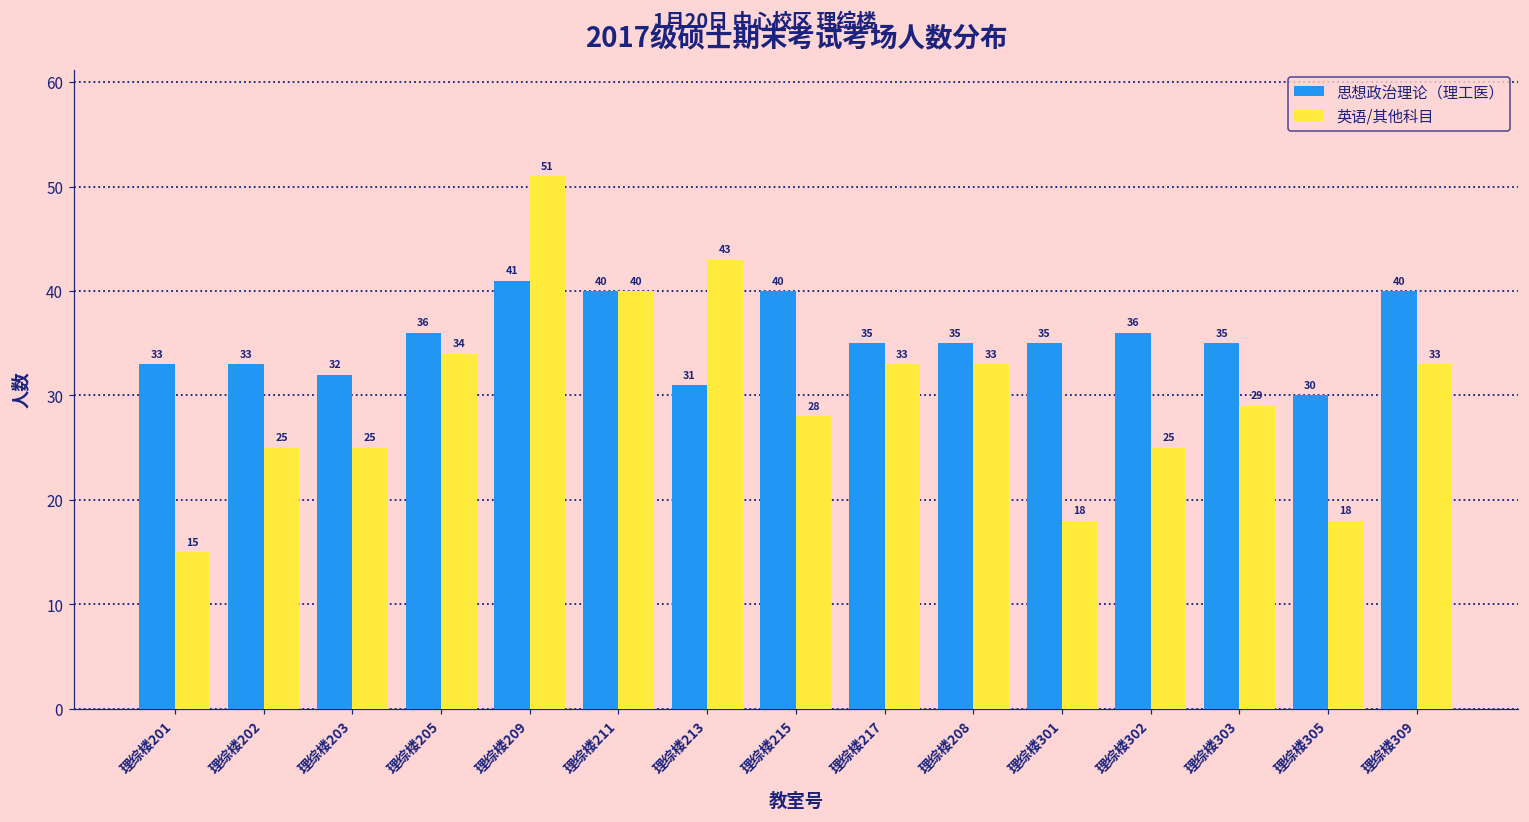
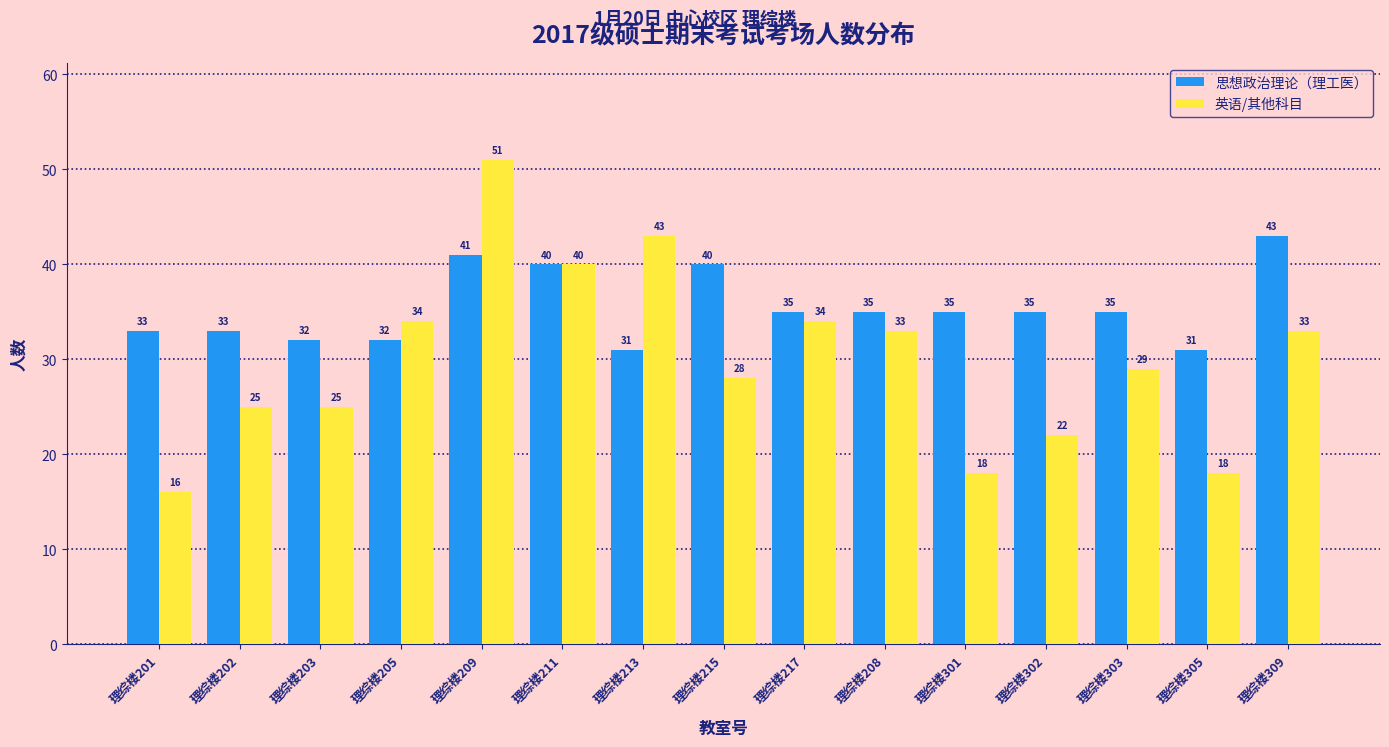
英语/其他科目, 理综楼201: 15 -> 16
思想政治理论（理工医）, 理综楼205: 36 -> 32
英语/其他科目, 理综楼217: 33 -> 34
思想政治理论（理工医）, 理综楼302: 36 -> 35
英语/其他科目, 理综楼302: 25 -> 22
思想政治理论（理工医）, 理综楼305: 30 -> 31
思想政治理论（理工医）, 理综楼309: 40 -> 43
